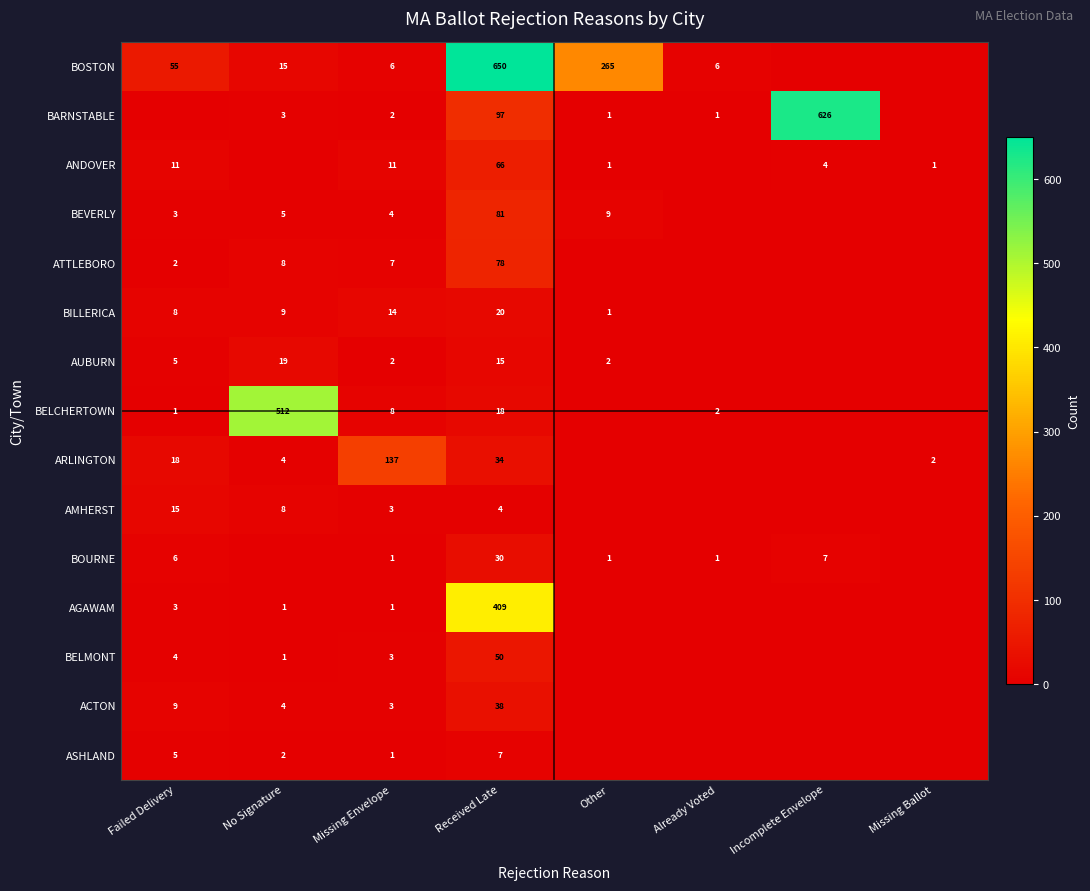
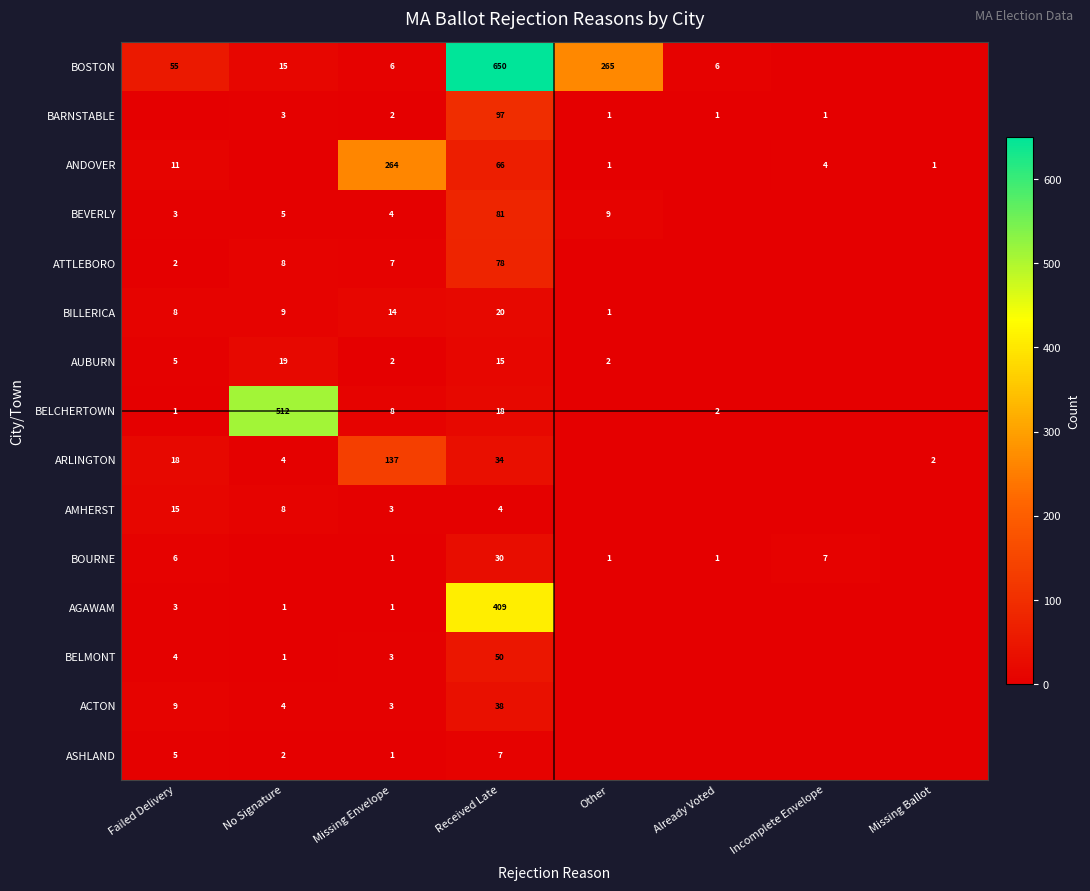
BARNSTABLE, Incomplete Envelope: 626 -> 1
ANDOVER, Missing Envelope: 11 -> 264
